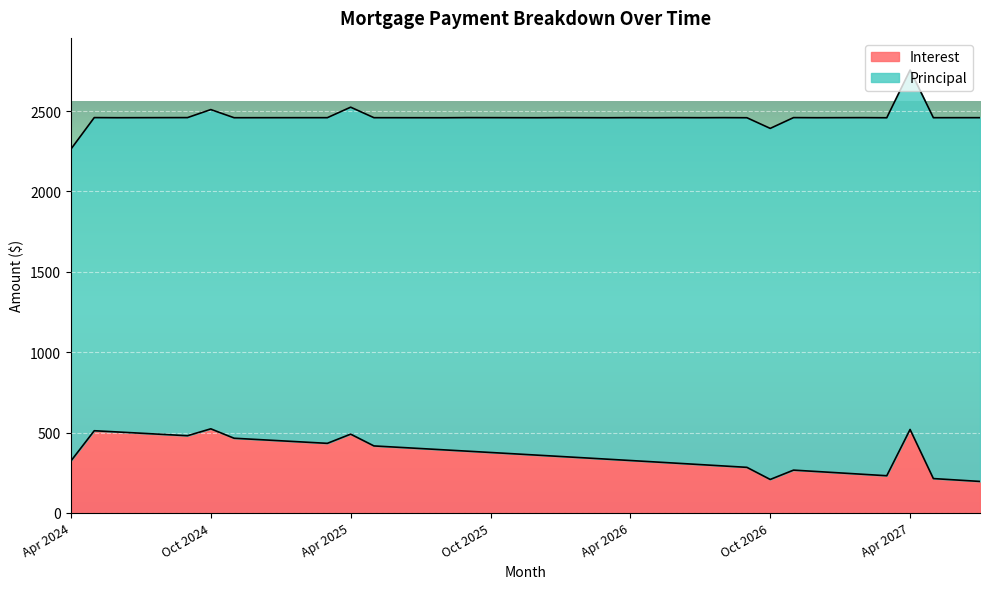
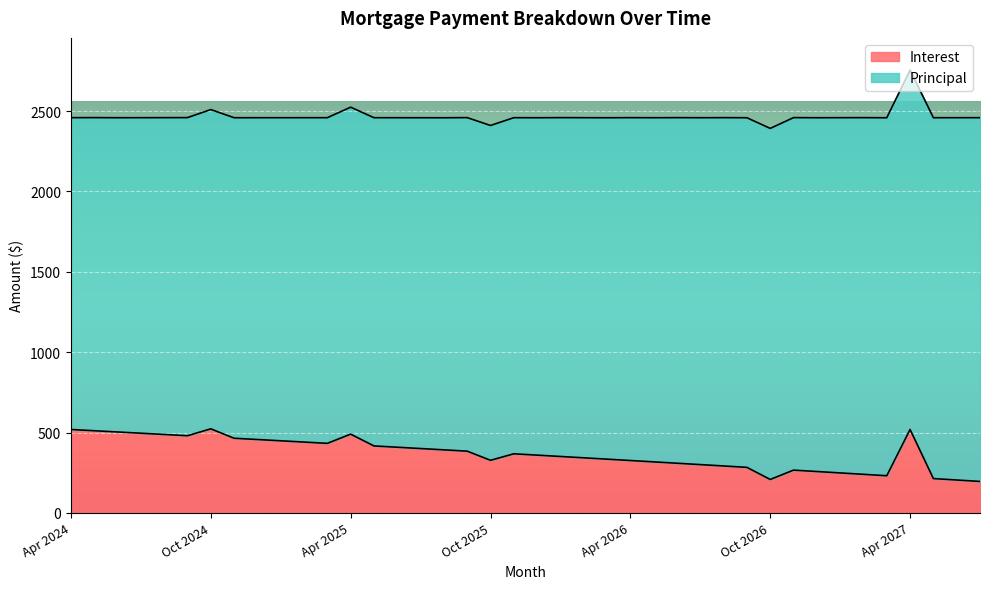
Interest, Apr 2024: 320 -> 520
Interest, Oct 2025: 380 -> 330
